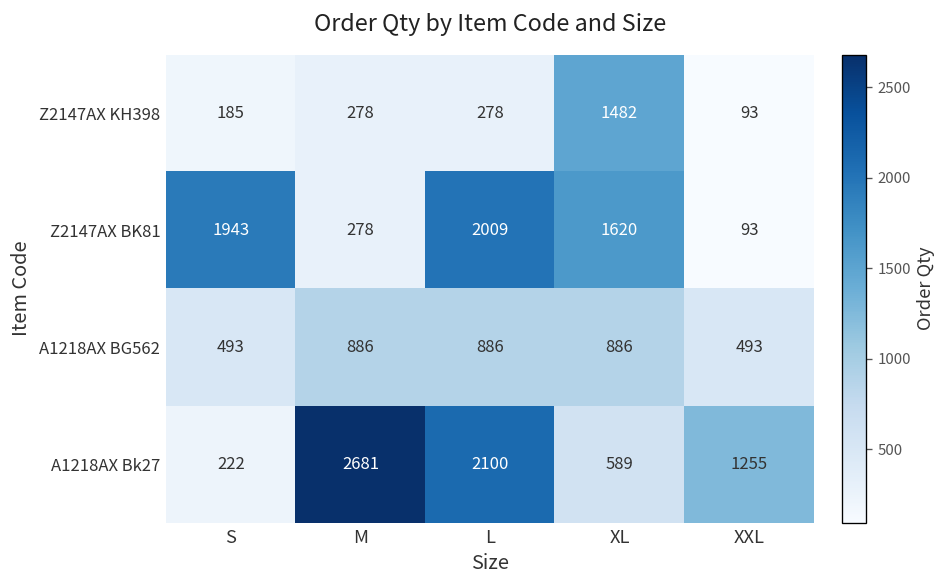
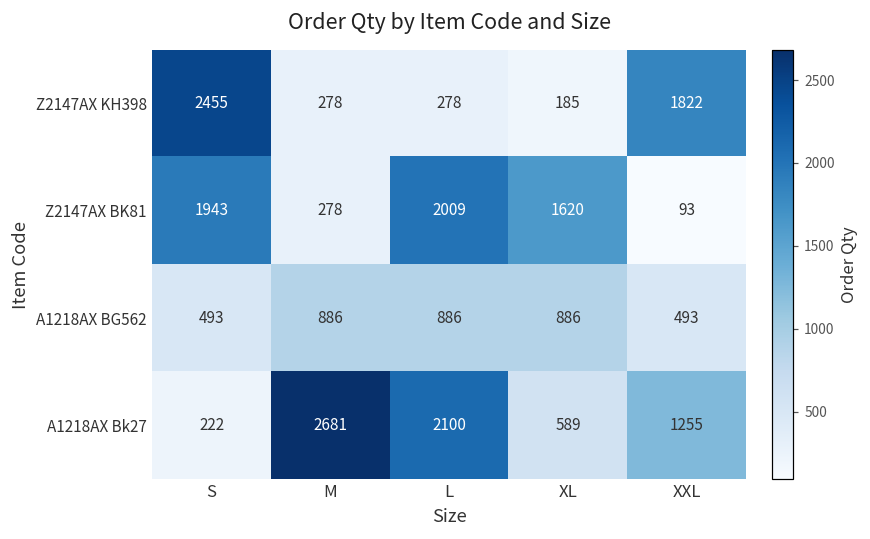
Z2147AX KH398, S: 185 -> 2455
Z2147AX KH398, XL: 1482 -> 185
Z2147AX KH398, XXL: 93 -> 1822
